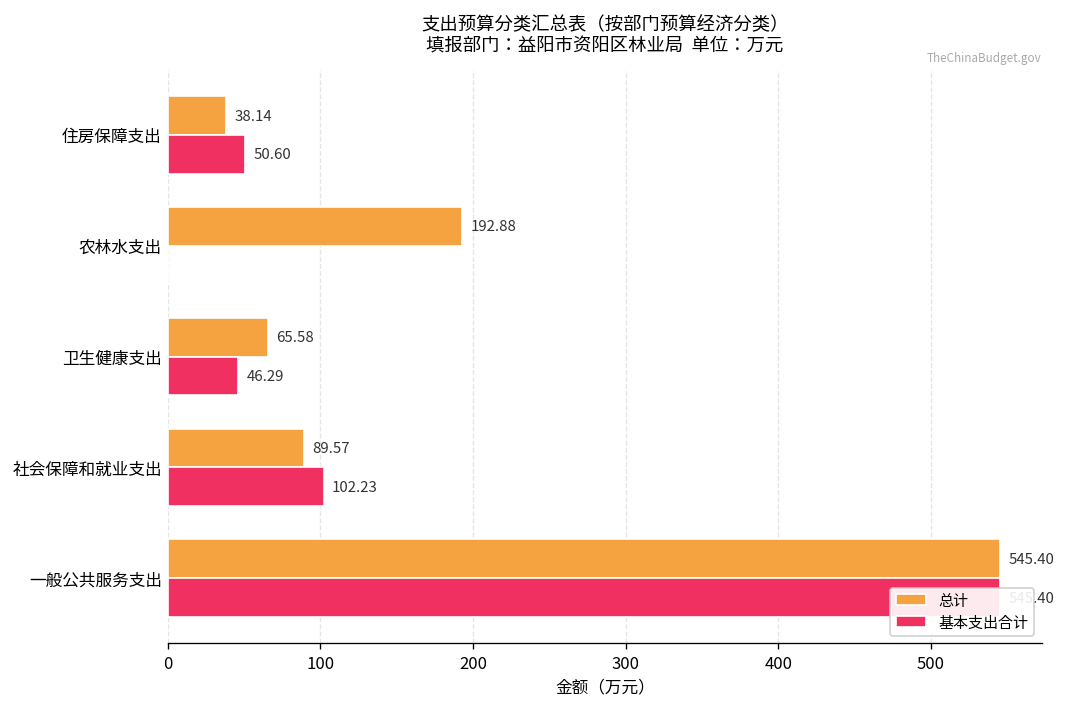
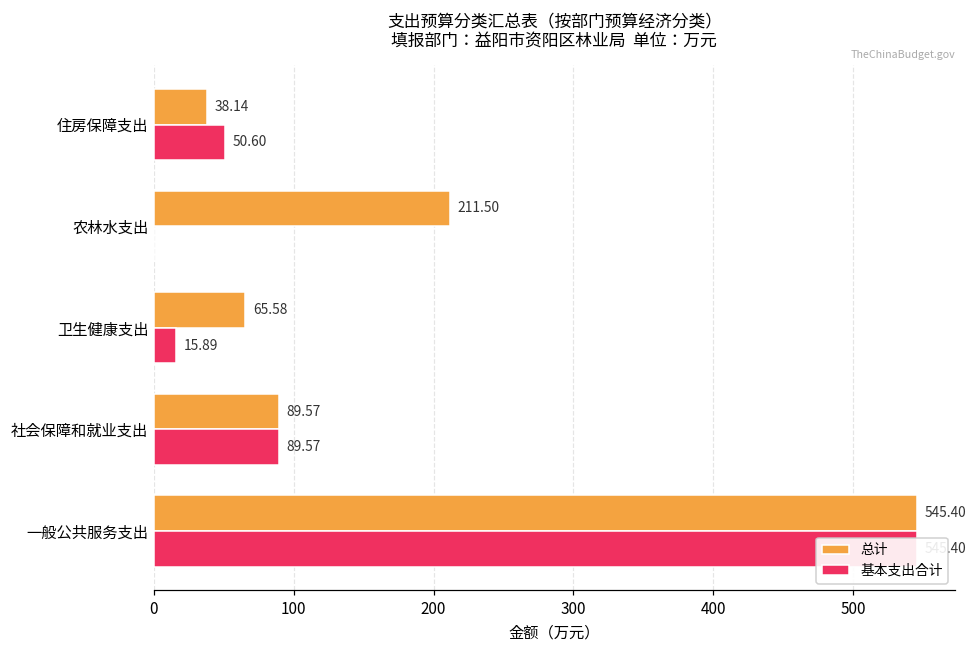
总计, 农林水支出: 192.88 -> 211.50
基本支出合计, 卫生健康支出: 46.29 -> 15.89
基本支出合计, 社会保障和就业支出: 102.23 -> 89.57
